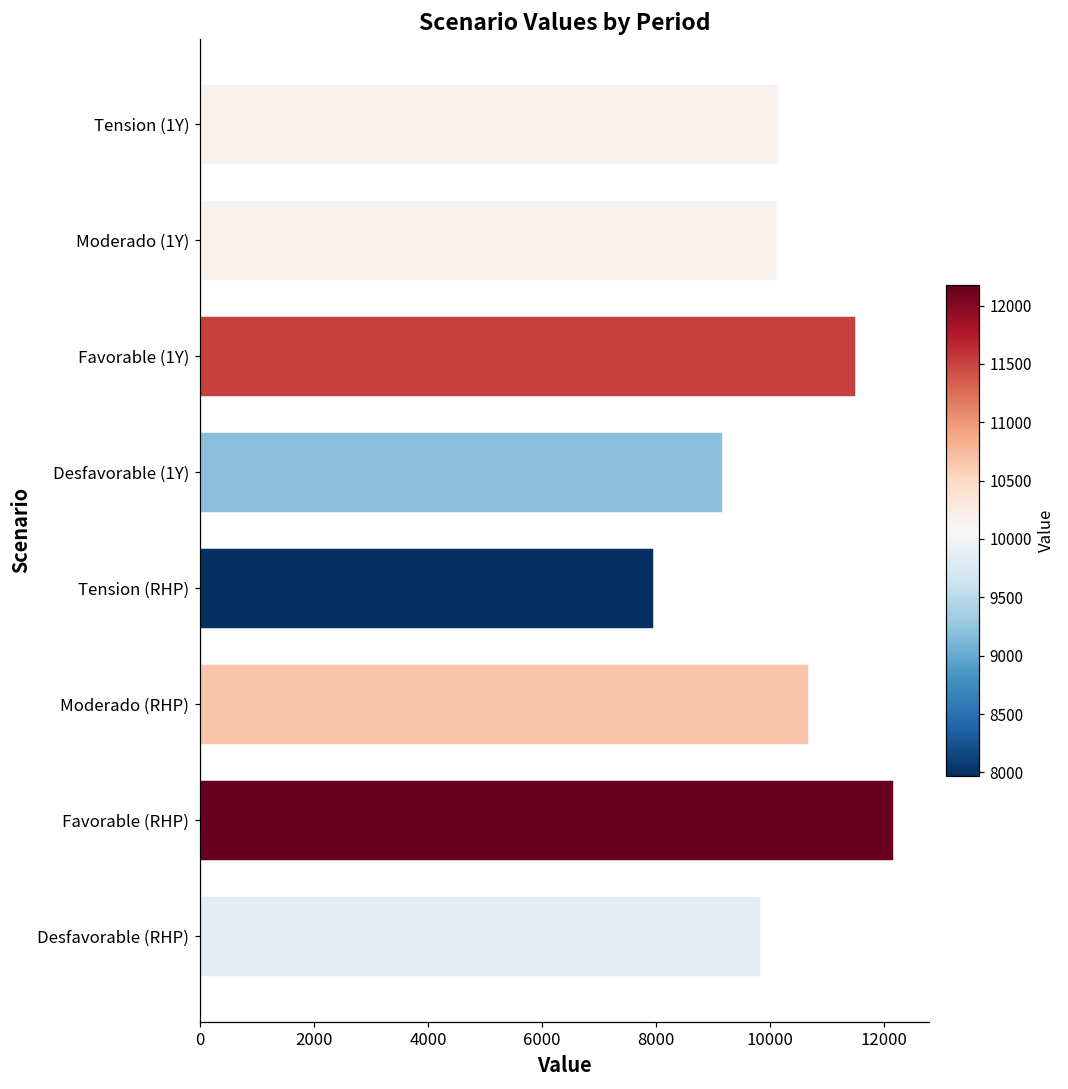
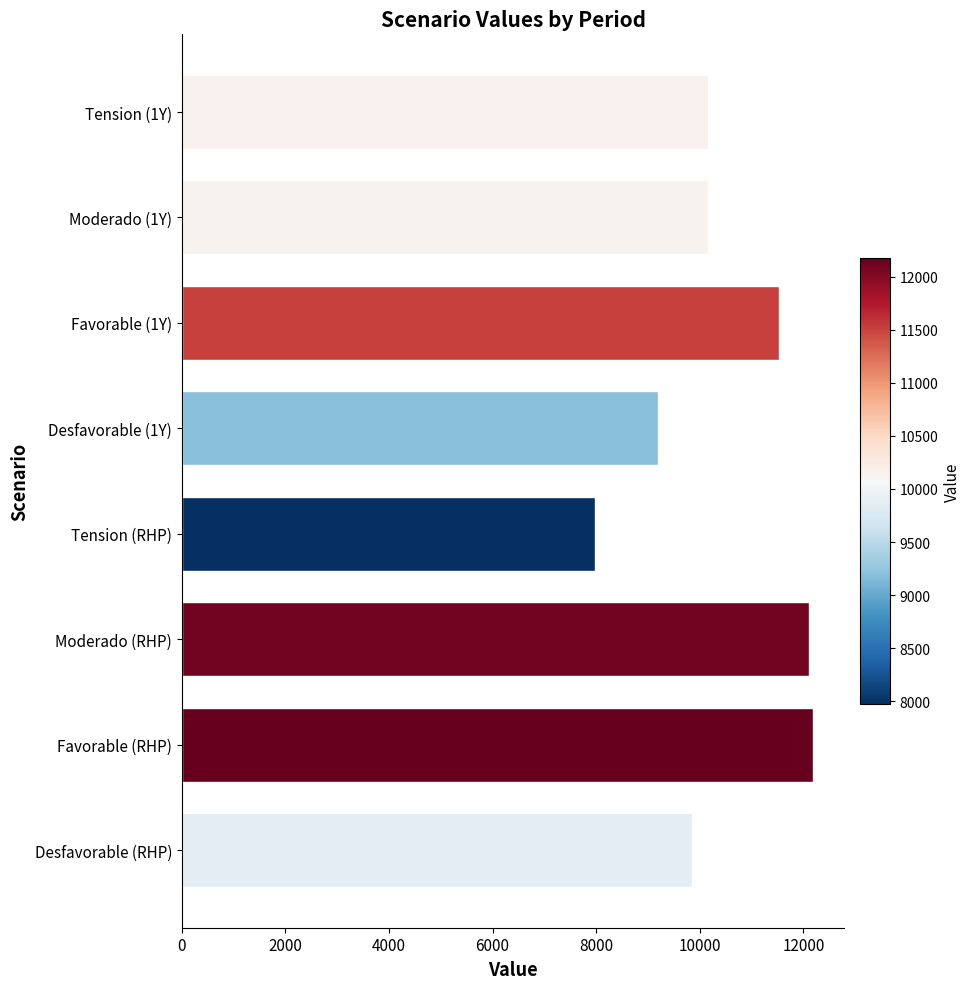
Moderado (RHP): 10700 -> 12100
